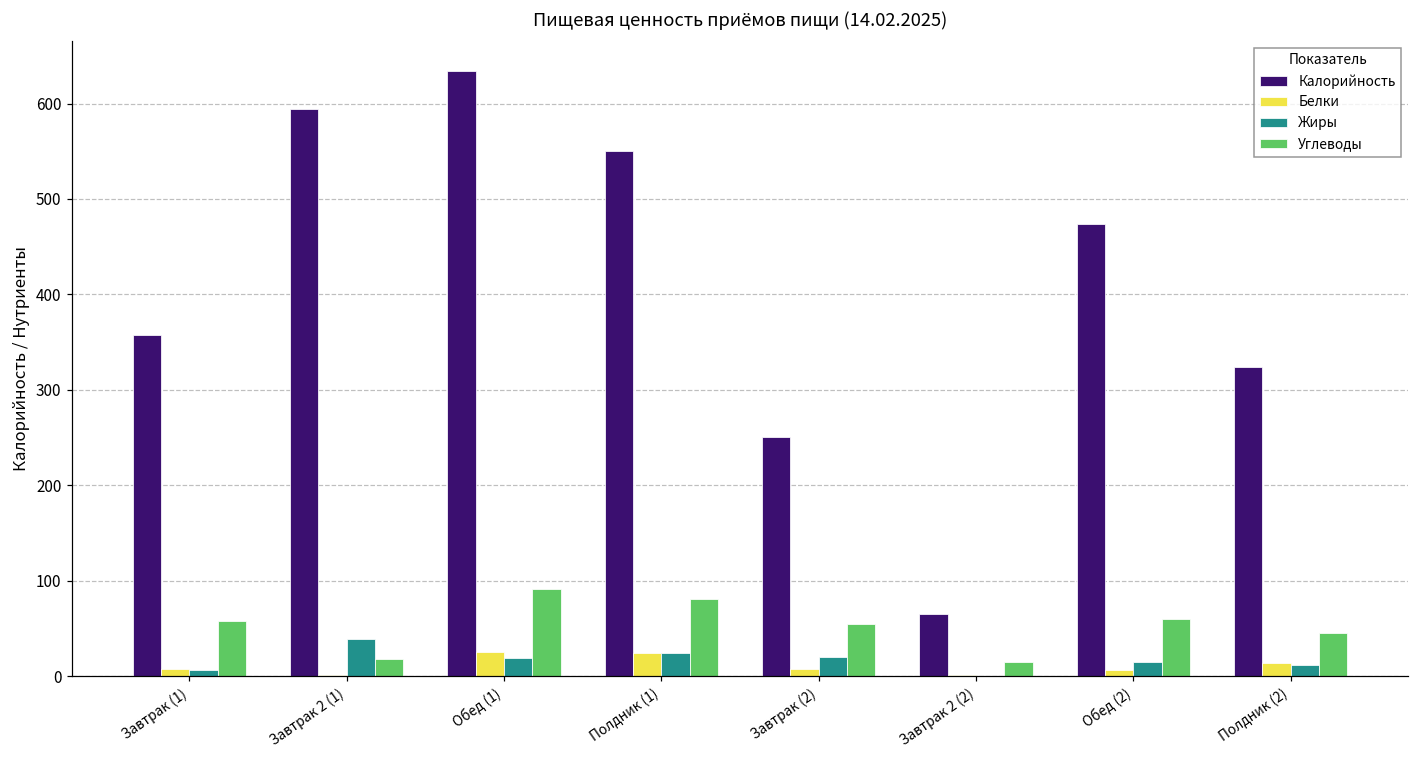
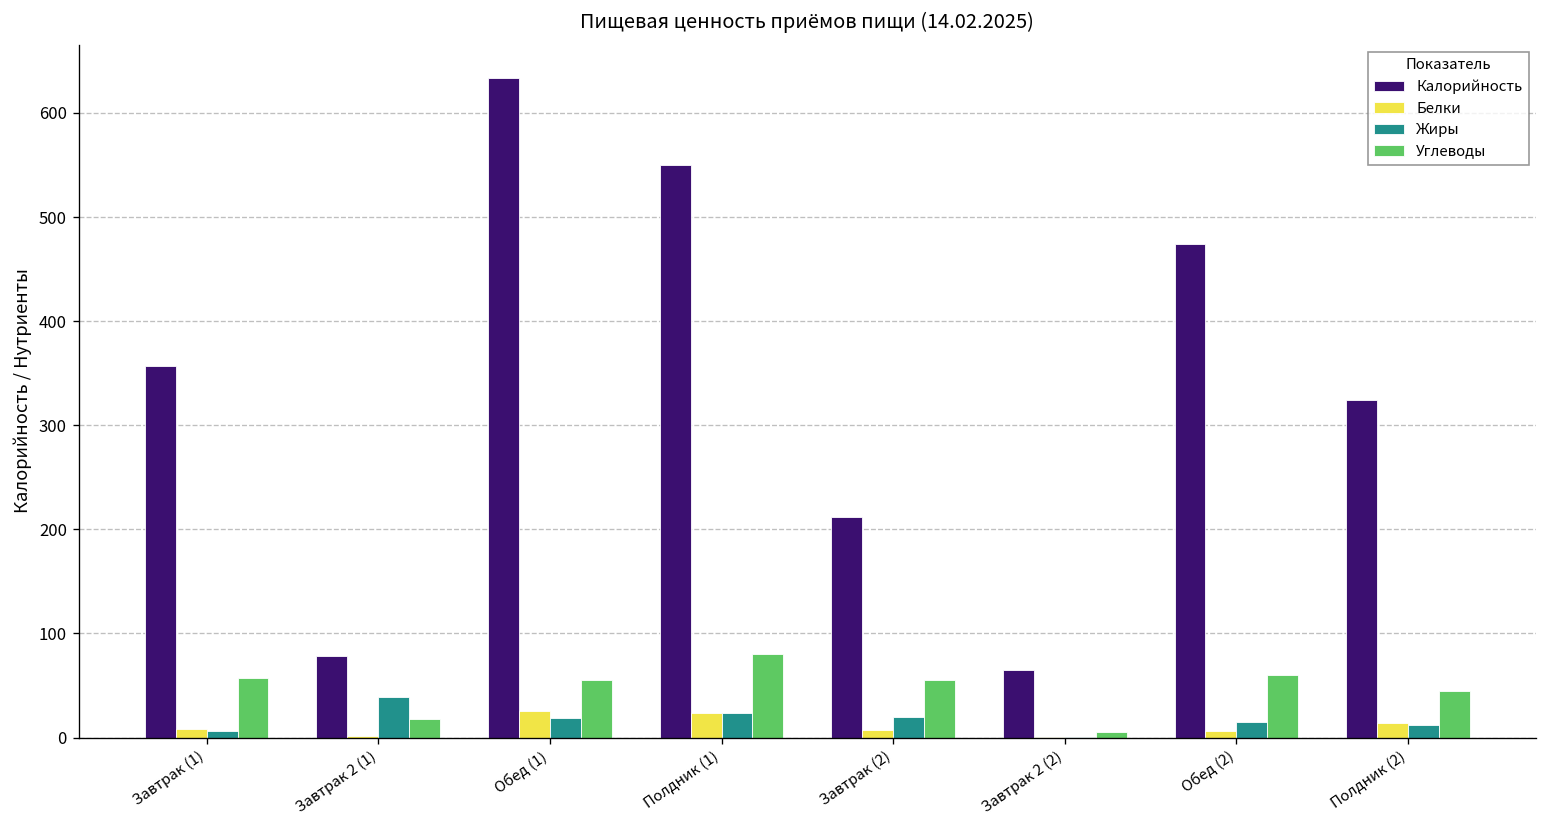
Калорийность, Завтрак 2 (1): 590 -> 80
Углеводы, Обед (1): 90 -> 60
Калорийность, Завтрак (2): 250 -> 210
Углеводы, Завтрак 2 (2): 15 -> 5
